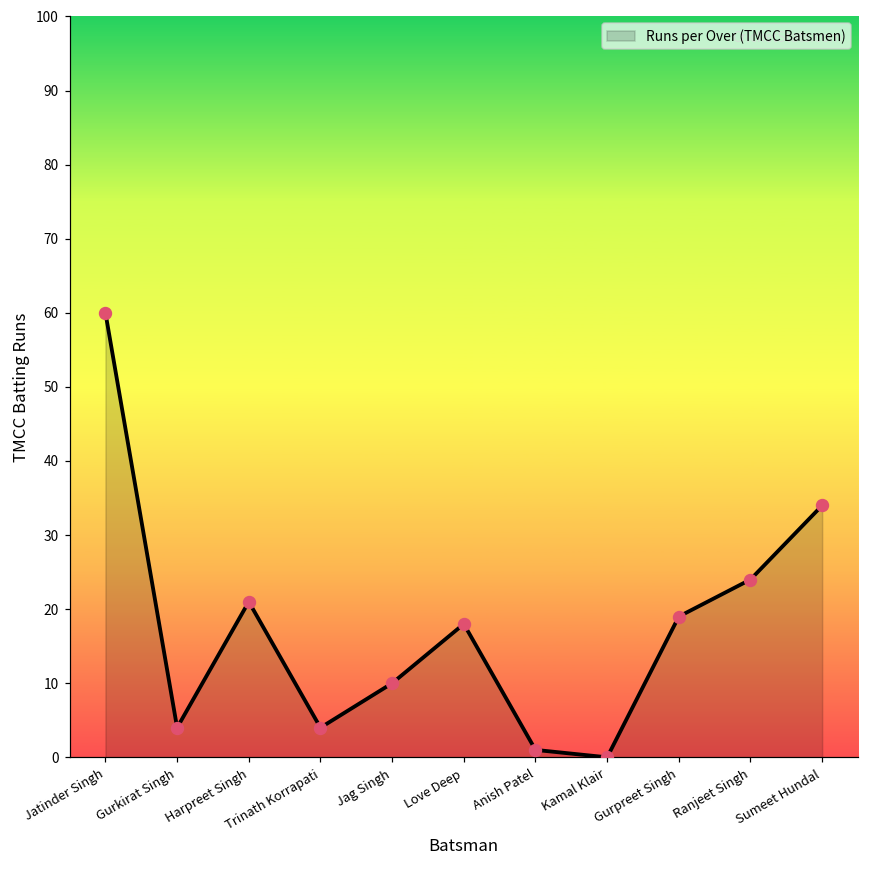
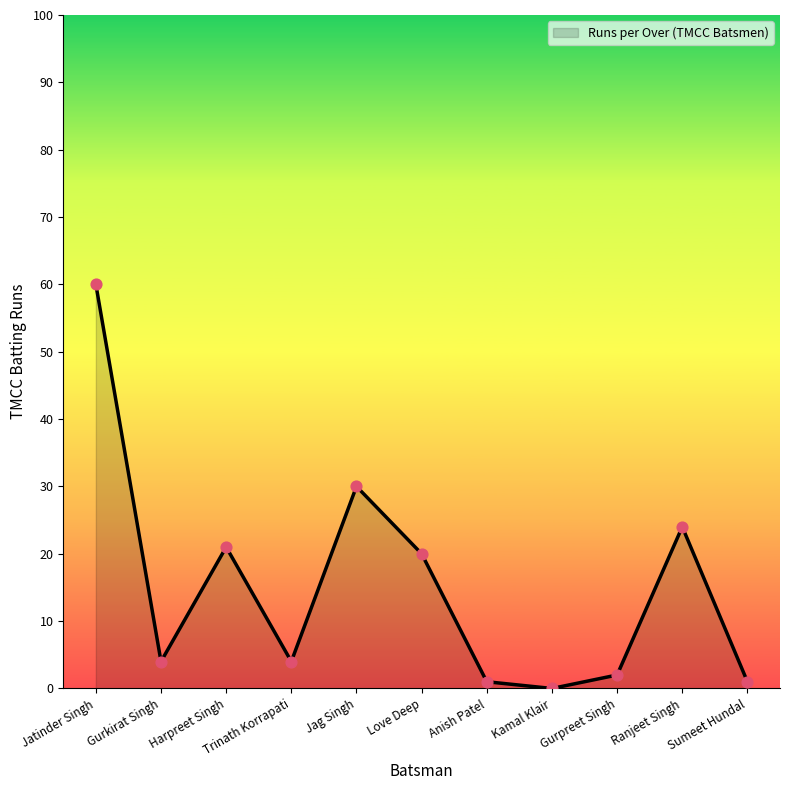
Jag Singh: 10 -> 30
Love Deep: 18 -> 20
Gurpreet Singh: 19 -> 2
Sumeet Hundal: 34 -> 1
